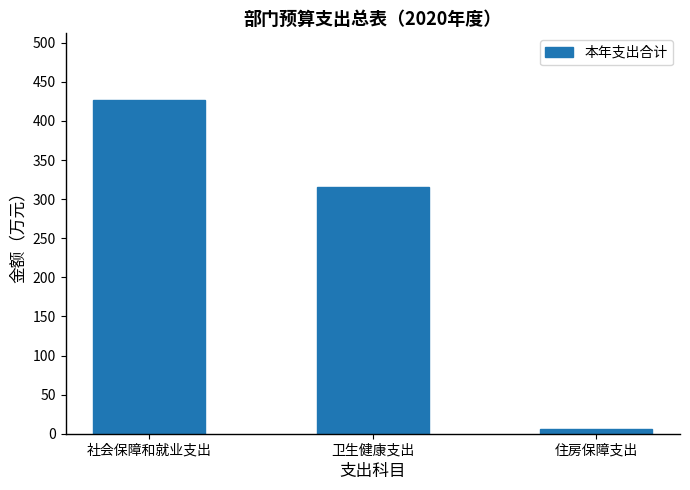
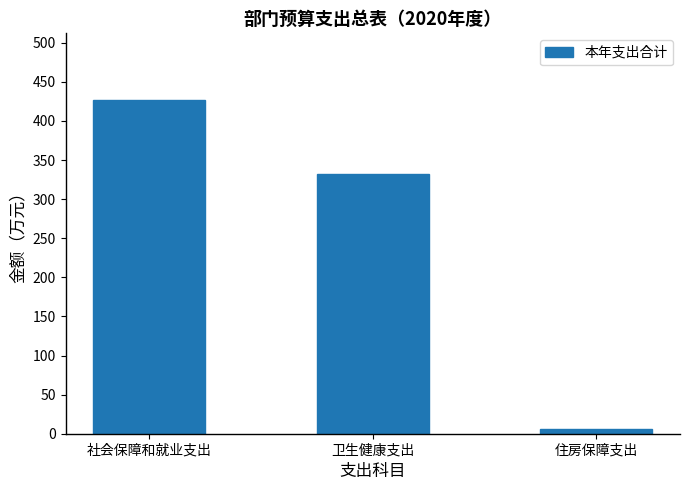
卫生健康支出: 320 -> 330
